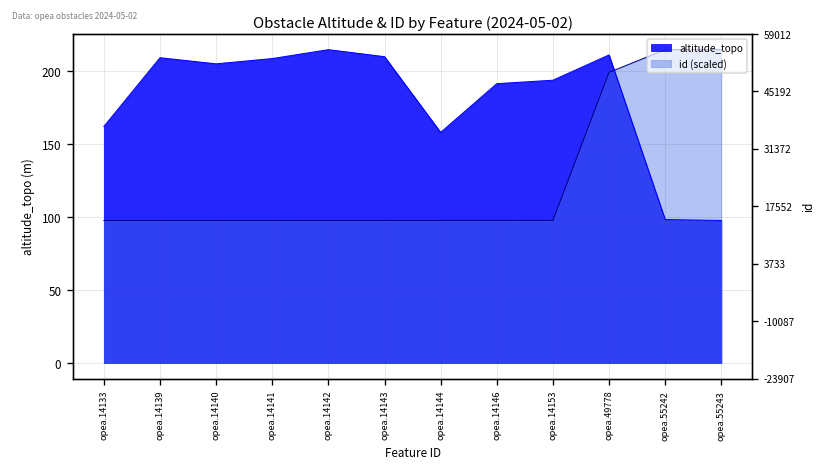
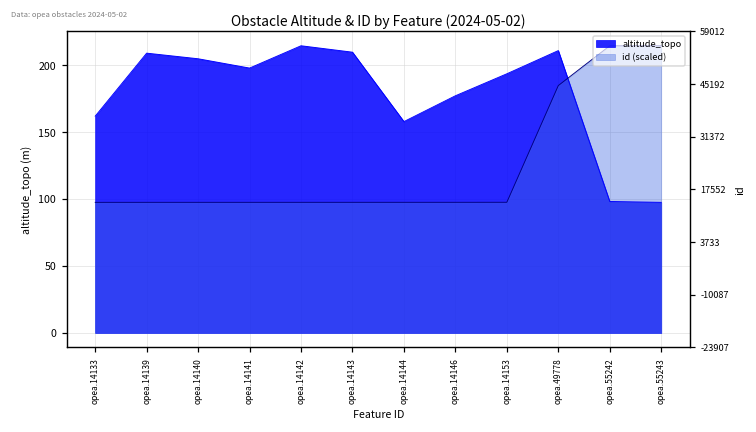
altitude_topo, opea.14141: 209 -> 198
altitude_topo, opea.14146: 191 -> 177
id (scaled), opea.49778: 199 -> 185
